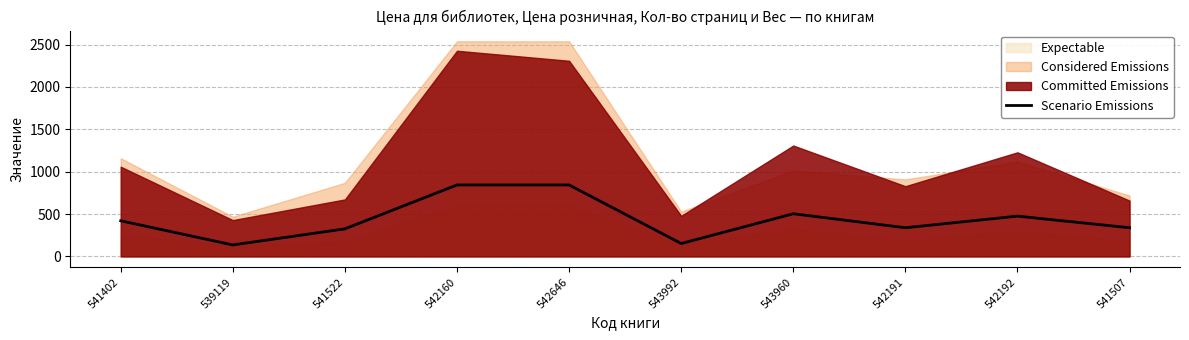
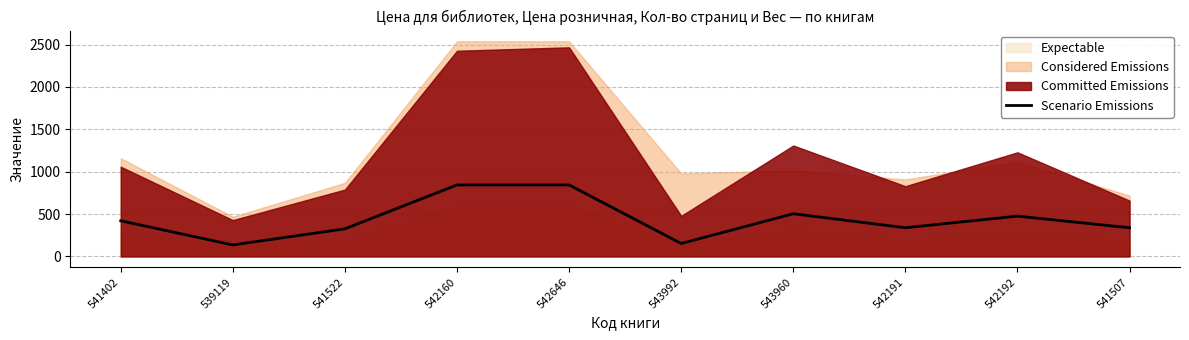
Committed Emissions, 541522: 700 -> 800
Committed Emissions, 542646: 2300 -> 2500
Considered Emissions, 543992: 500 -> 1000
